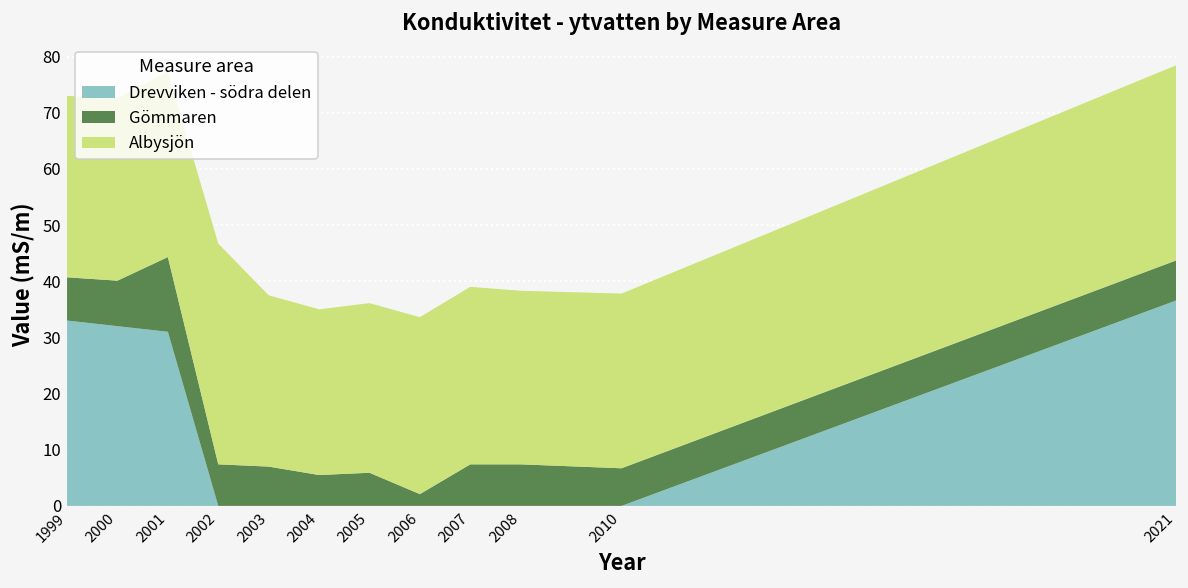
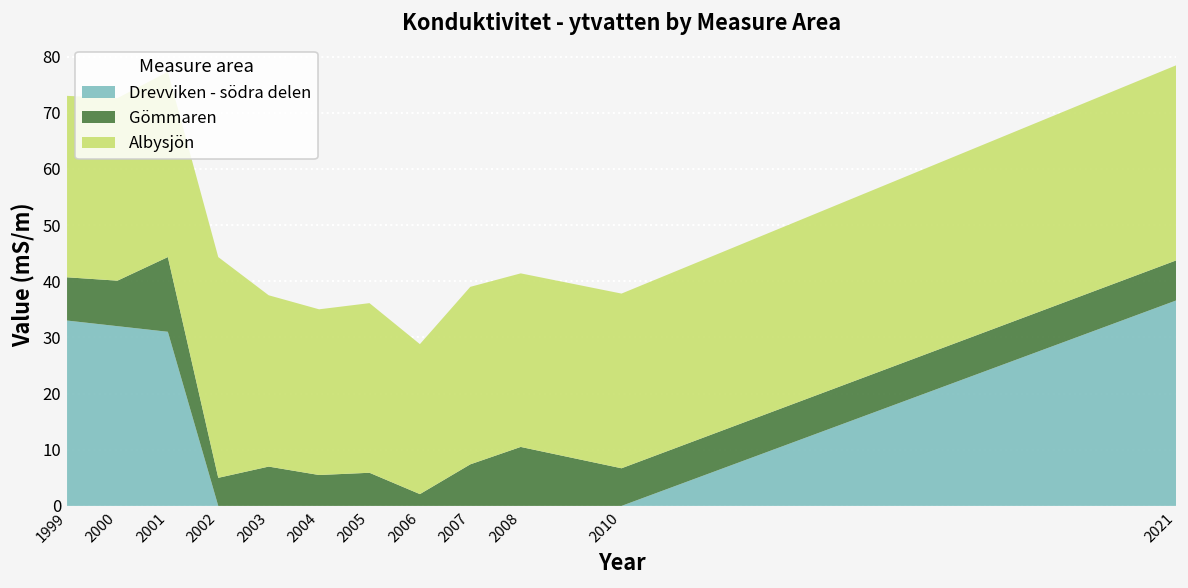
Gömmaren, 2002: 7 -> 5
Albysjön, 2006: 32 -> 27
Gömmaren, 2008: 7 -> 11
